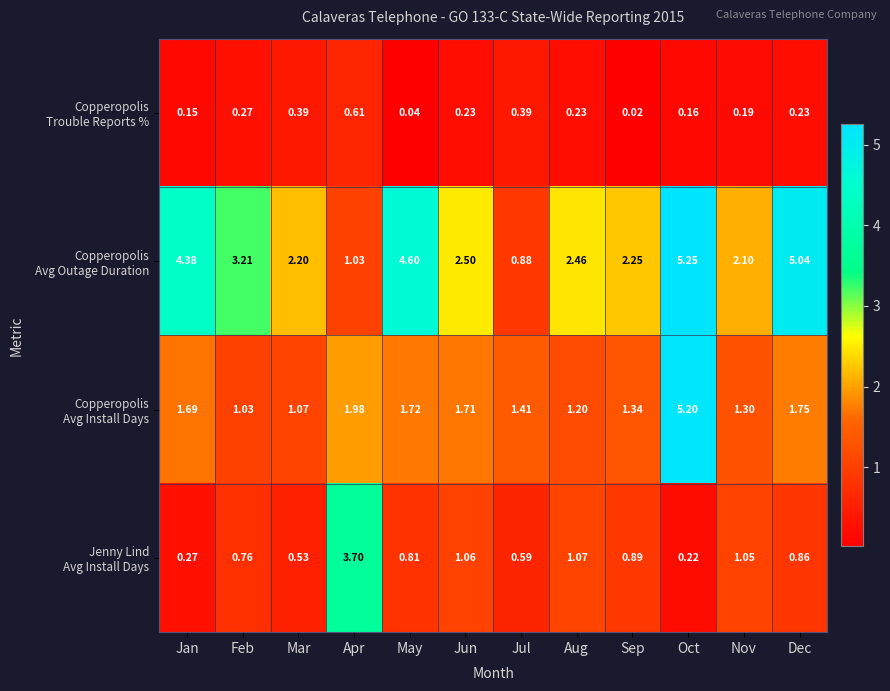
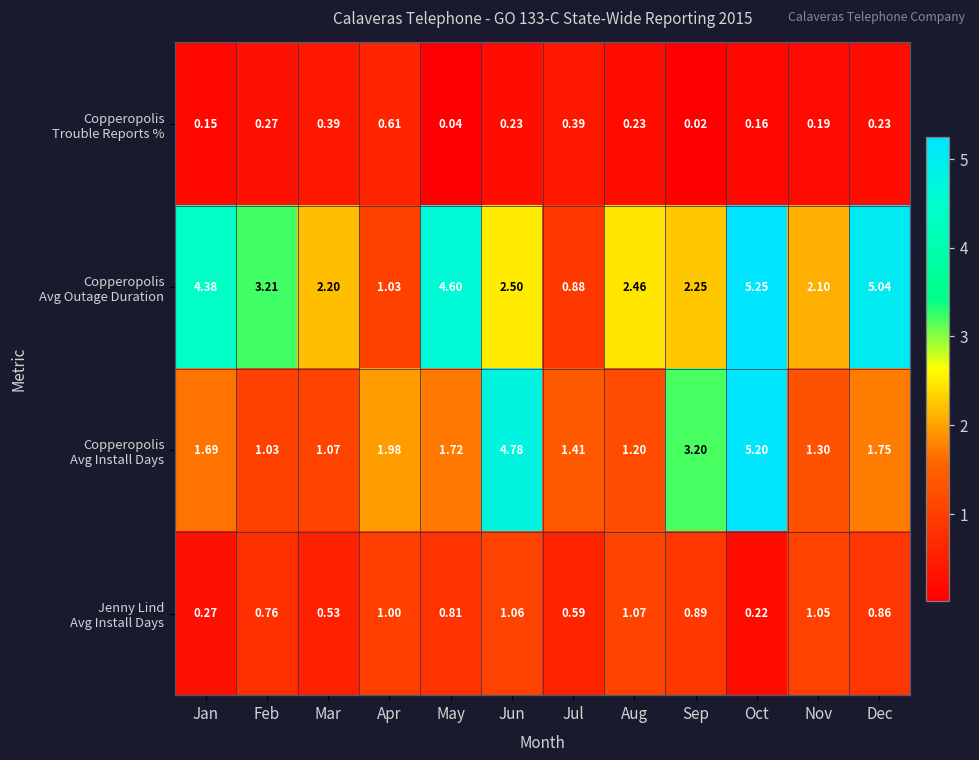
Copperopolis Avg Install Days, Jun: 1.71 -> 4.78
Copperopolis Avg Install Days, Sep: 1.34 -> 3.20
Jenny Lind Avg Install Days, Apr: 3.70 -> 1.00
